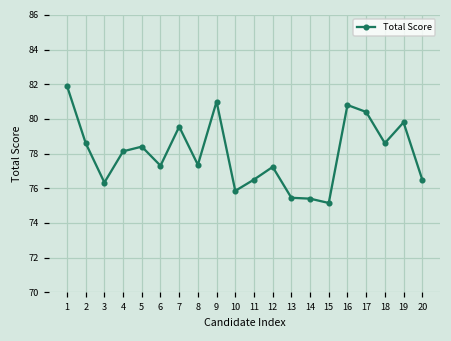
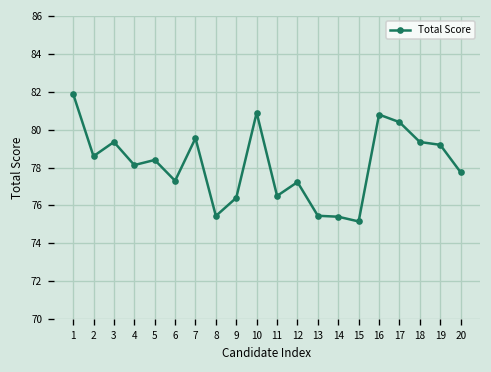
3: 76.3 -> 79.4
8: 77.4 -> 75.4
9: 81.0 -> 76.4
10: 75.9 -> 80.9
18: 78.6 -> 79.4
19: 79.8 -> 79.2
20: 76.5 -> 77.8
